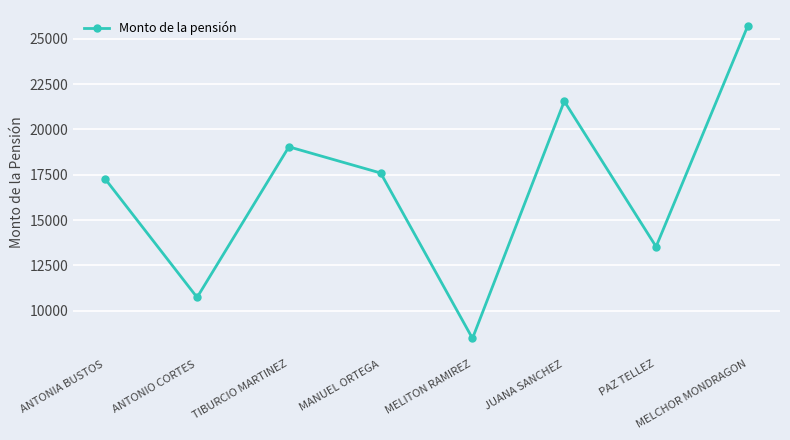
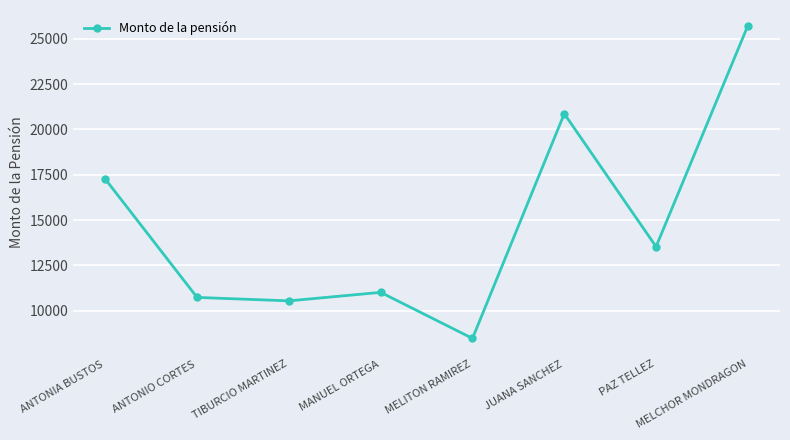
TIBURCIO MARTINEZ: 19000 -> 10500
MANUEL ORTEGA: 17600 -> 11000
JUANA SANCHEZ: 21600 -> 20900
